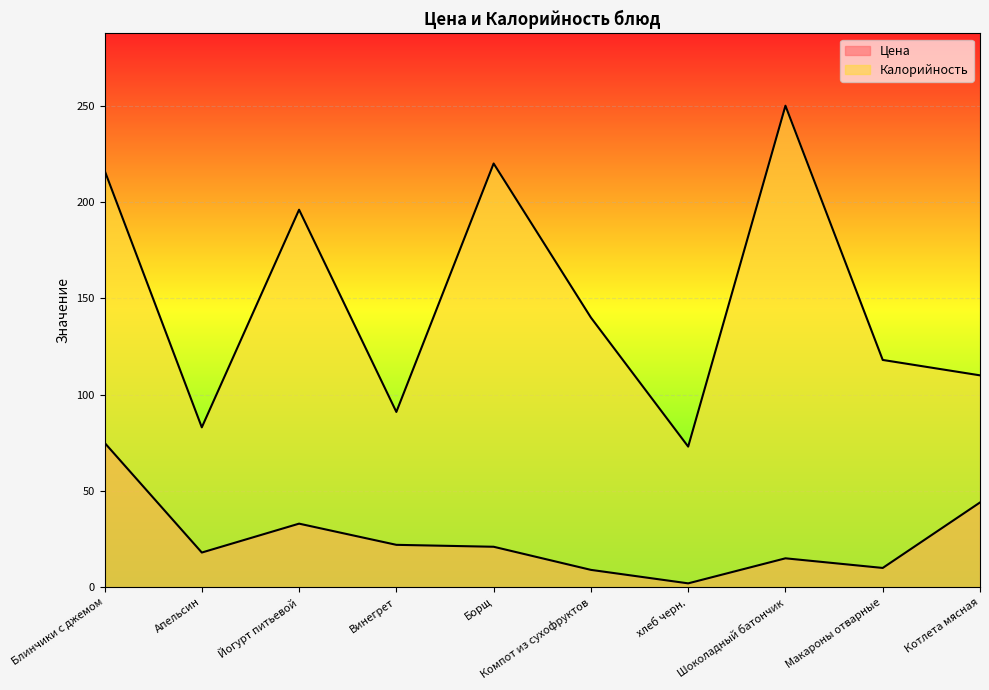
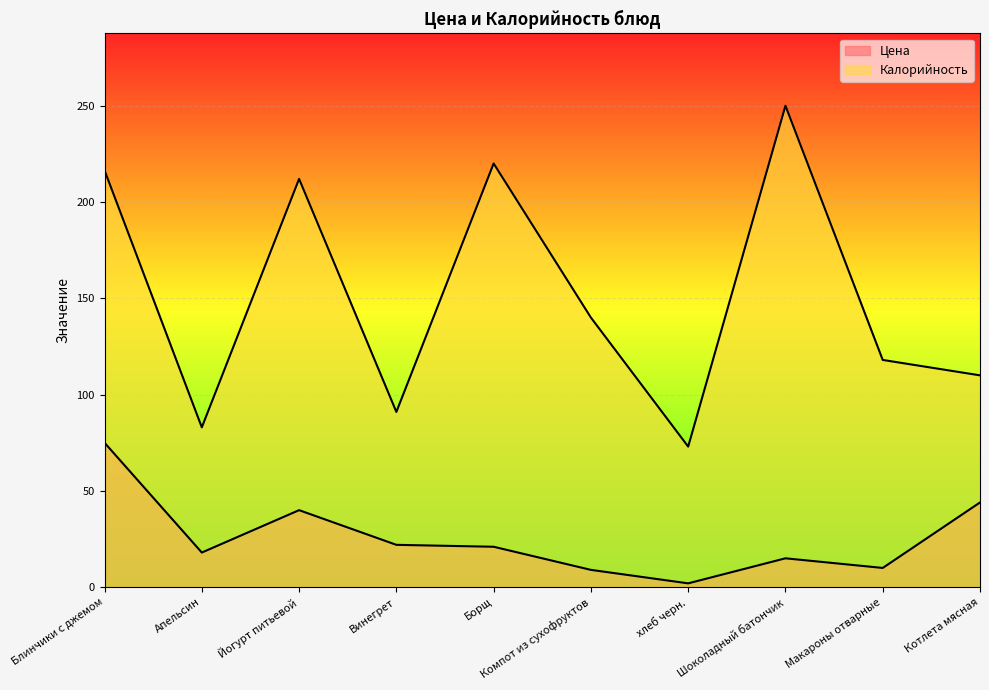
Цена, Йогурт питьевой: 33 -> 40
Калорийность, Йогурт питьевой: 196 -> 212
